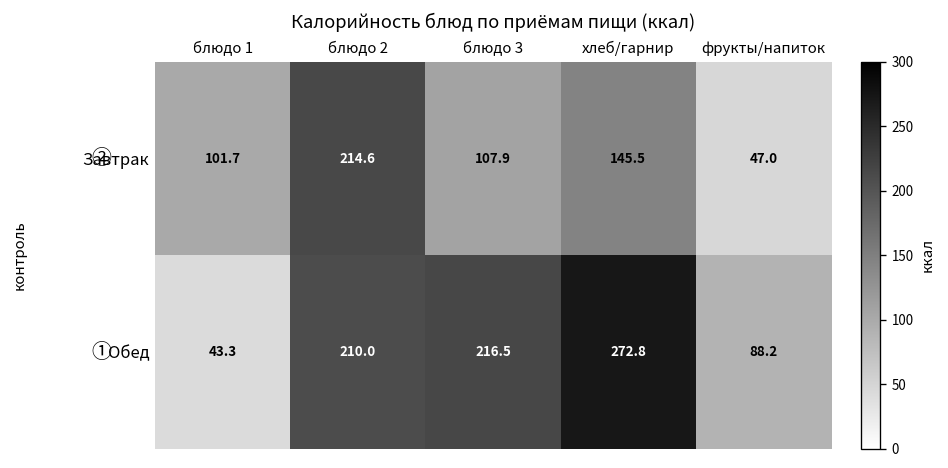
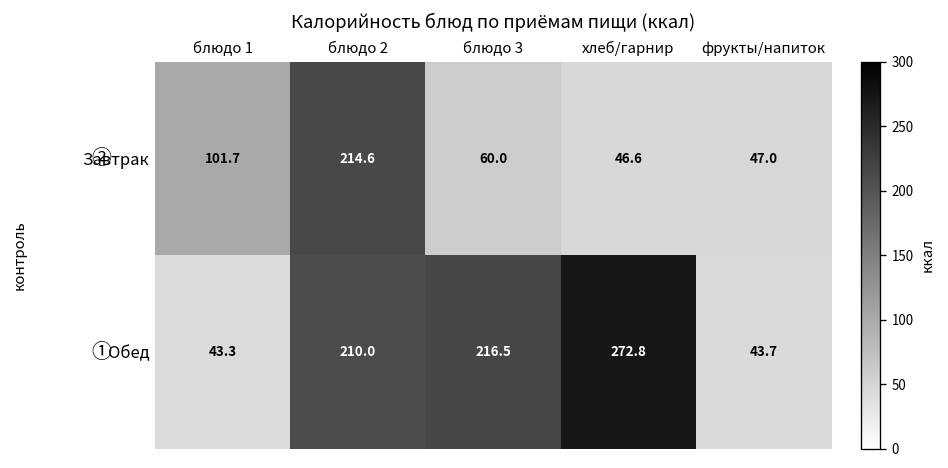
Завтрак, блюдо 3: 107.9 -> 60.0
Завтрак, хлеб/гарнир: 145.5 -> 46.6
Обед, фрукты/напиток: 88.2 -> 43.7
